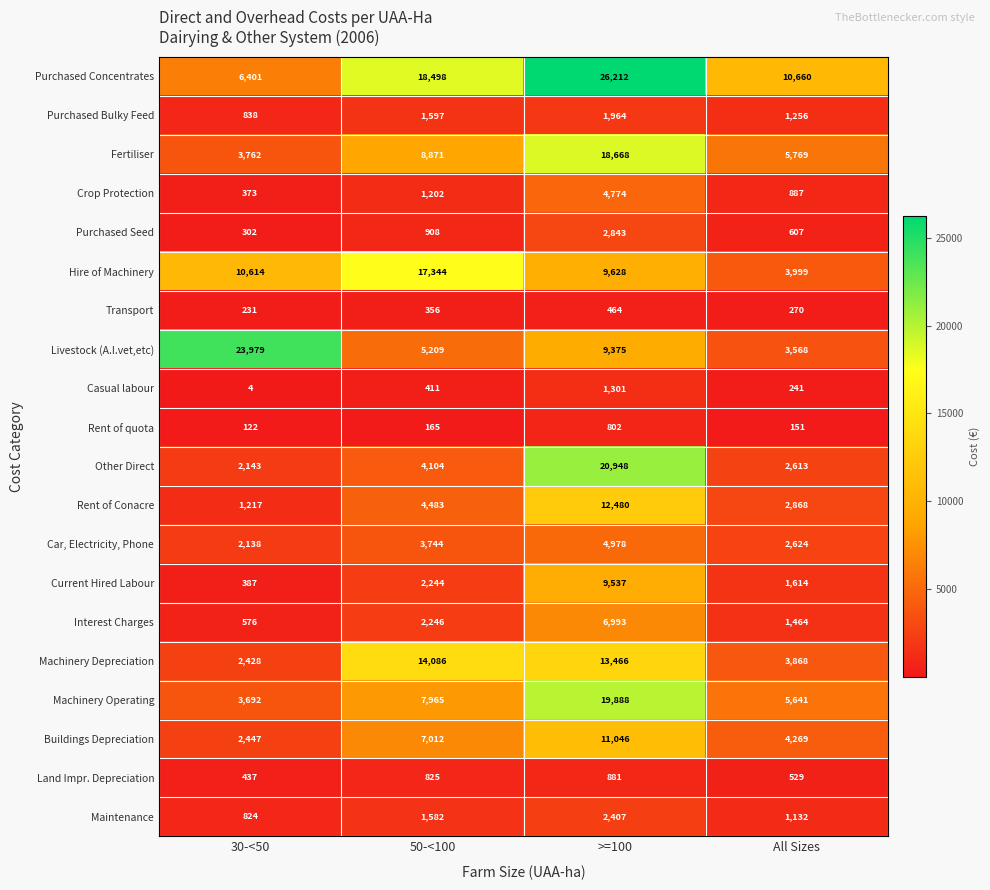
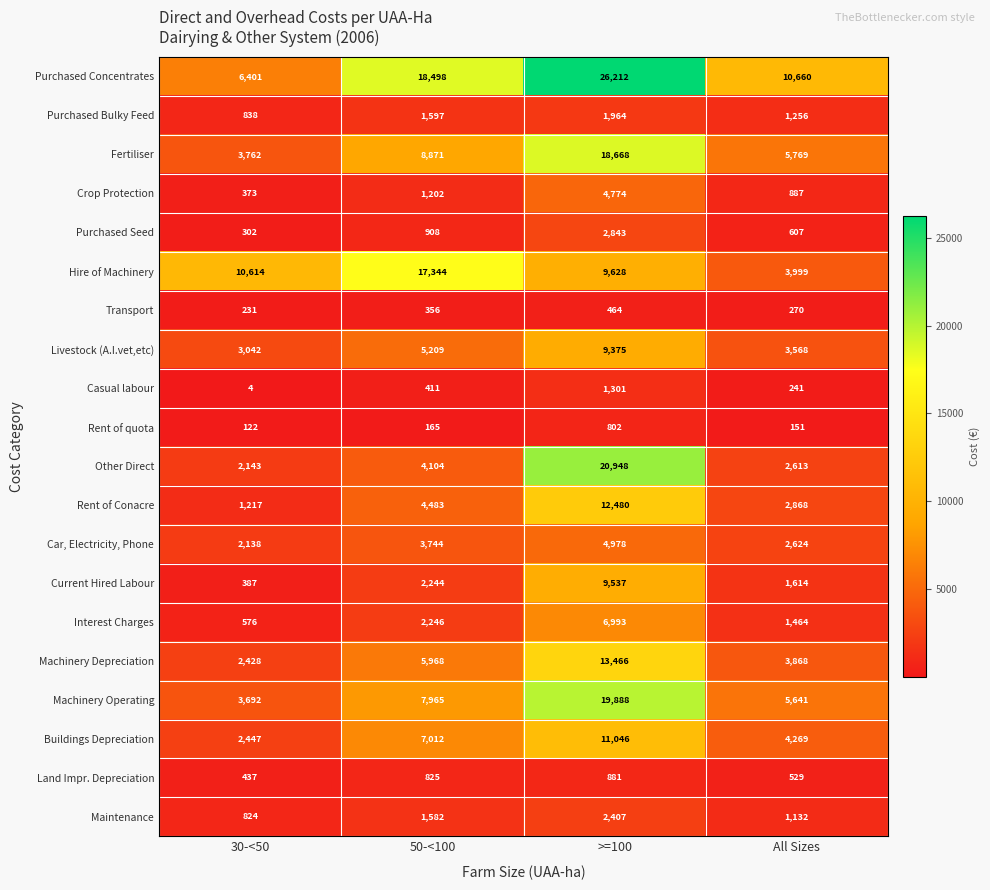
Livestock (A.I.vet,etc), 30-<50: 23,979 -> 3,042
Machinery Depreciation, 50-<100: 14,086 -> 5,968
